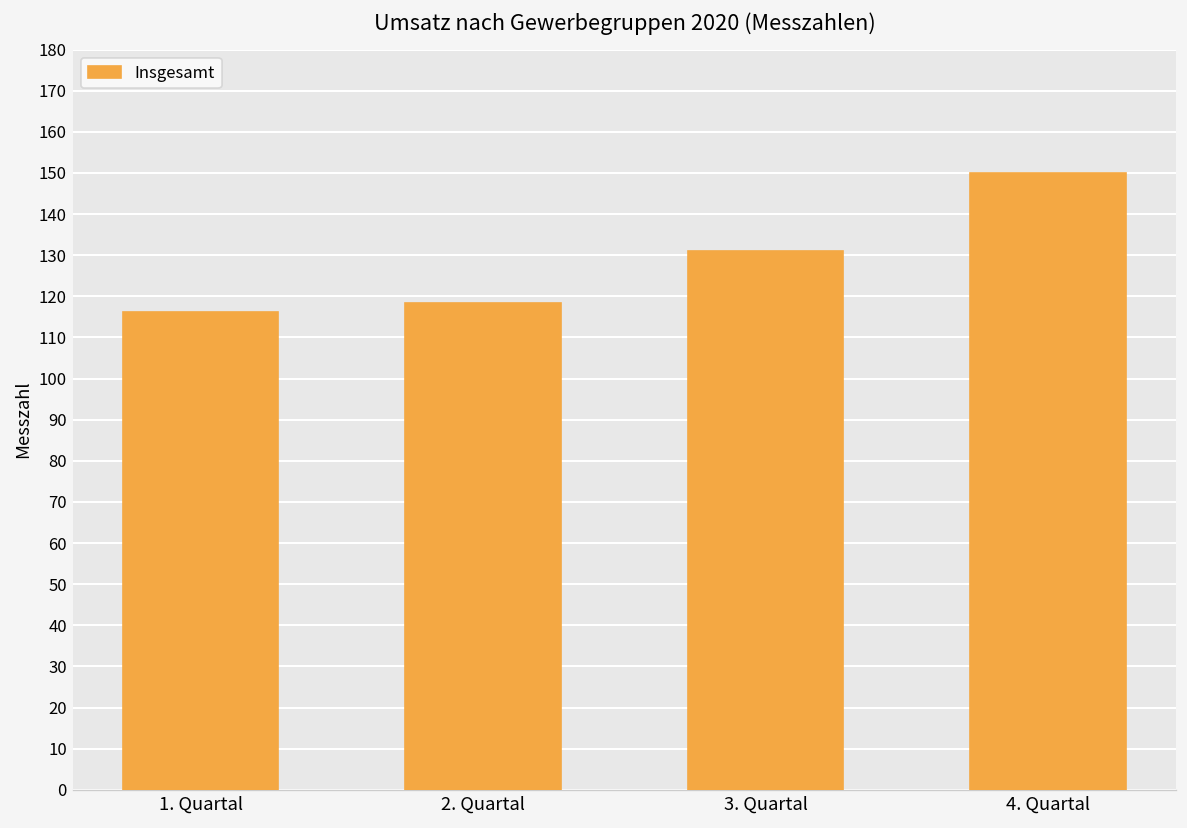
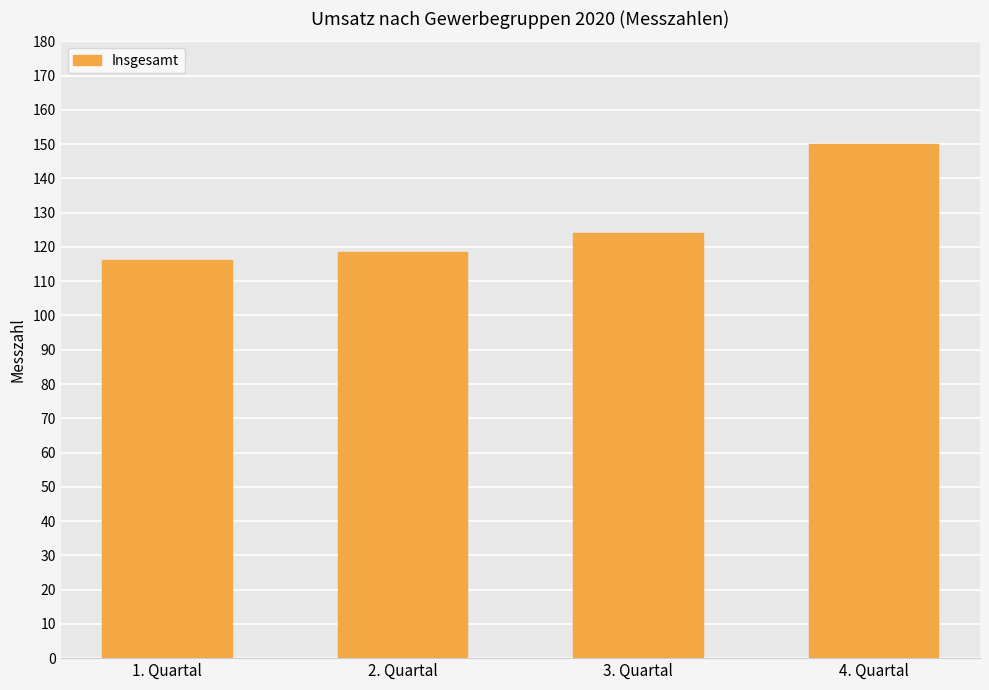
3. Quartal: 131 -> 124
